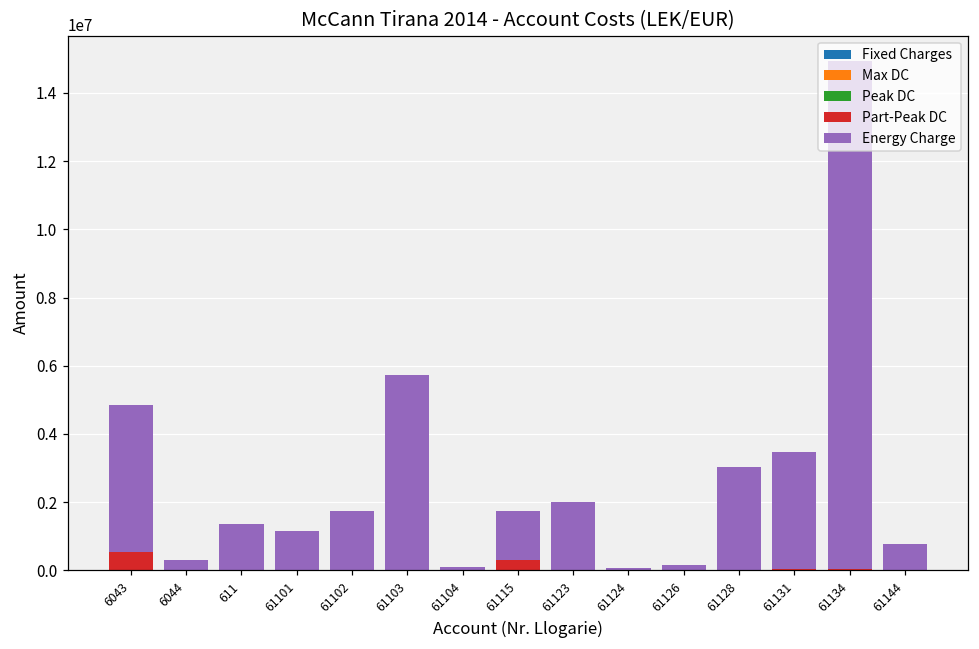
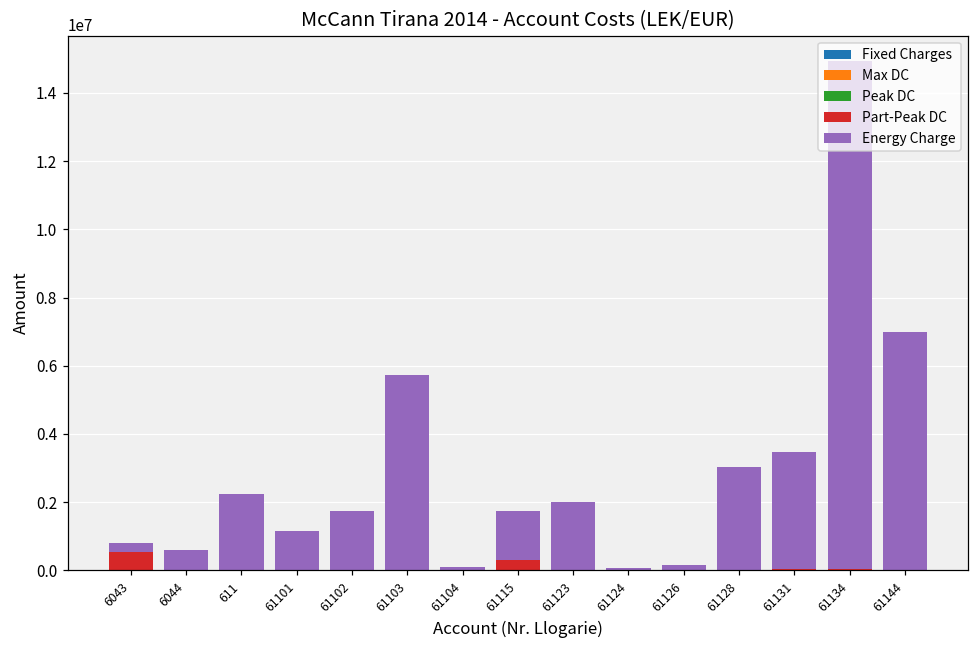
Energy Charge, 6043: 4300000 -> 300000
Energy Charge, 6044: 300000 -> 600000
Energy Charge, 611: 1400000 -> 2300000
Energy Charge, 61144: 800000 -> 7000000
